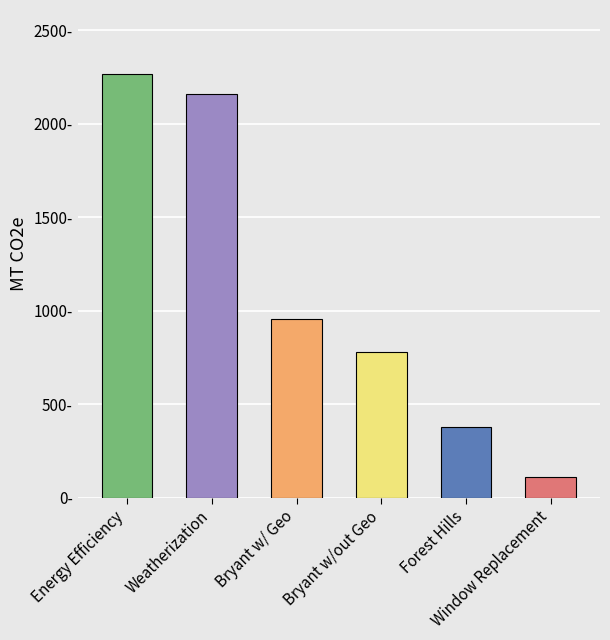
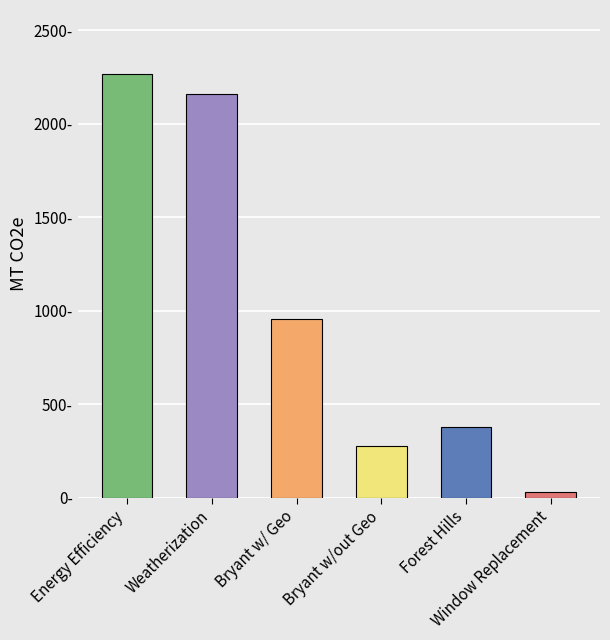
Bryant w/out Geo: 780- -> 280-
Window Replacement: 110- -> 30-
